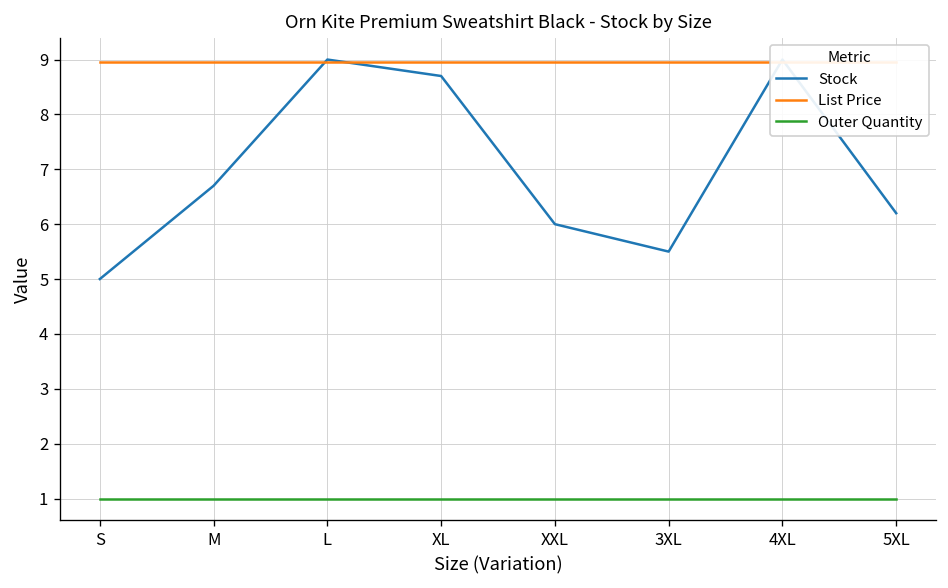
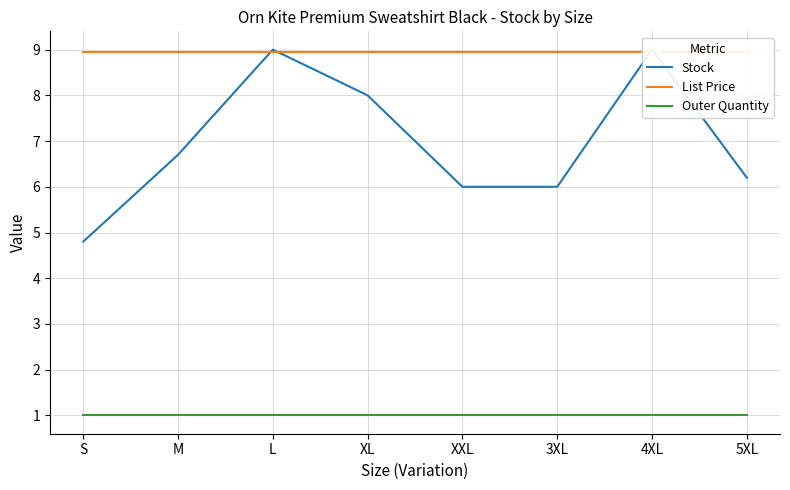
Stock, S: 5.0 -> 4.8
Stock, XL: 8.7 -> 8.0
Stock, 3XL: 5.5 -> 6.0
